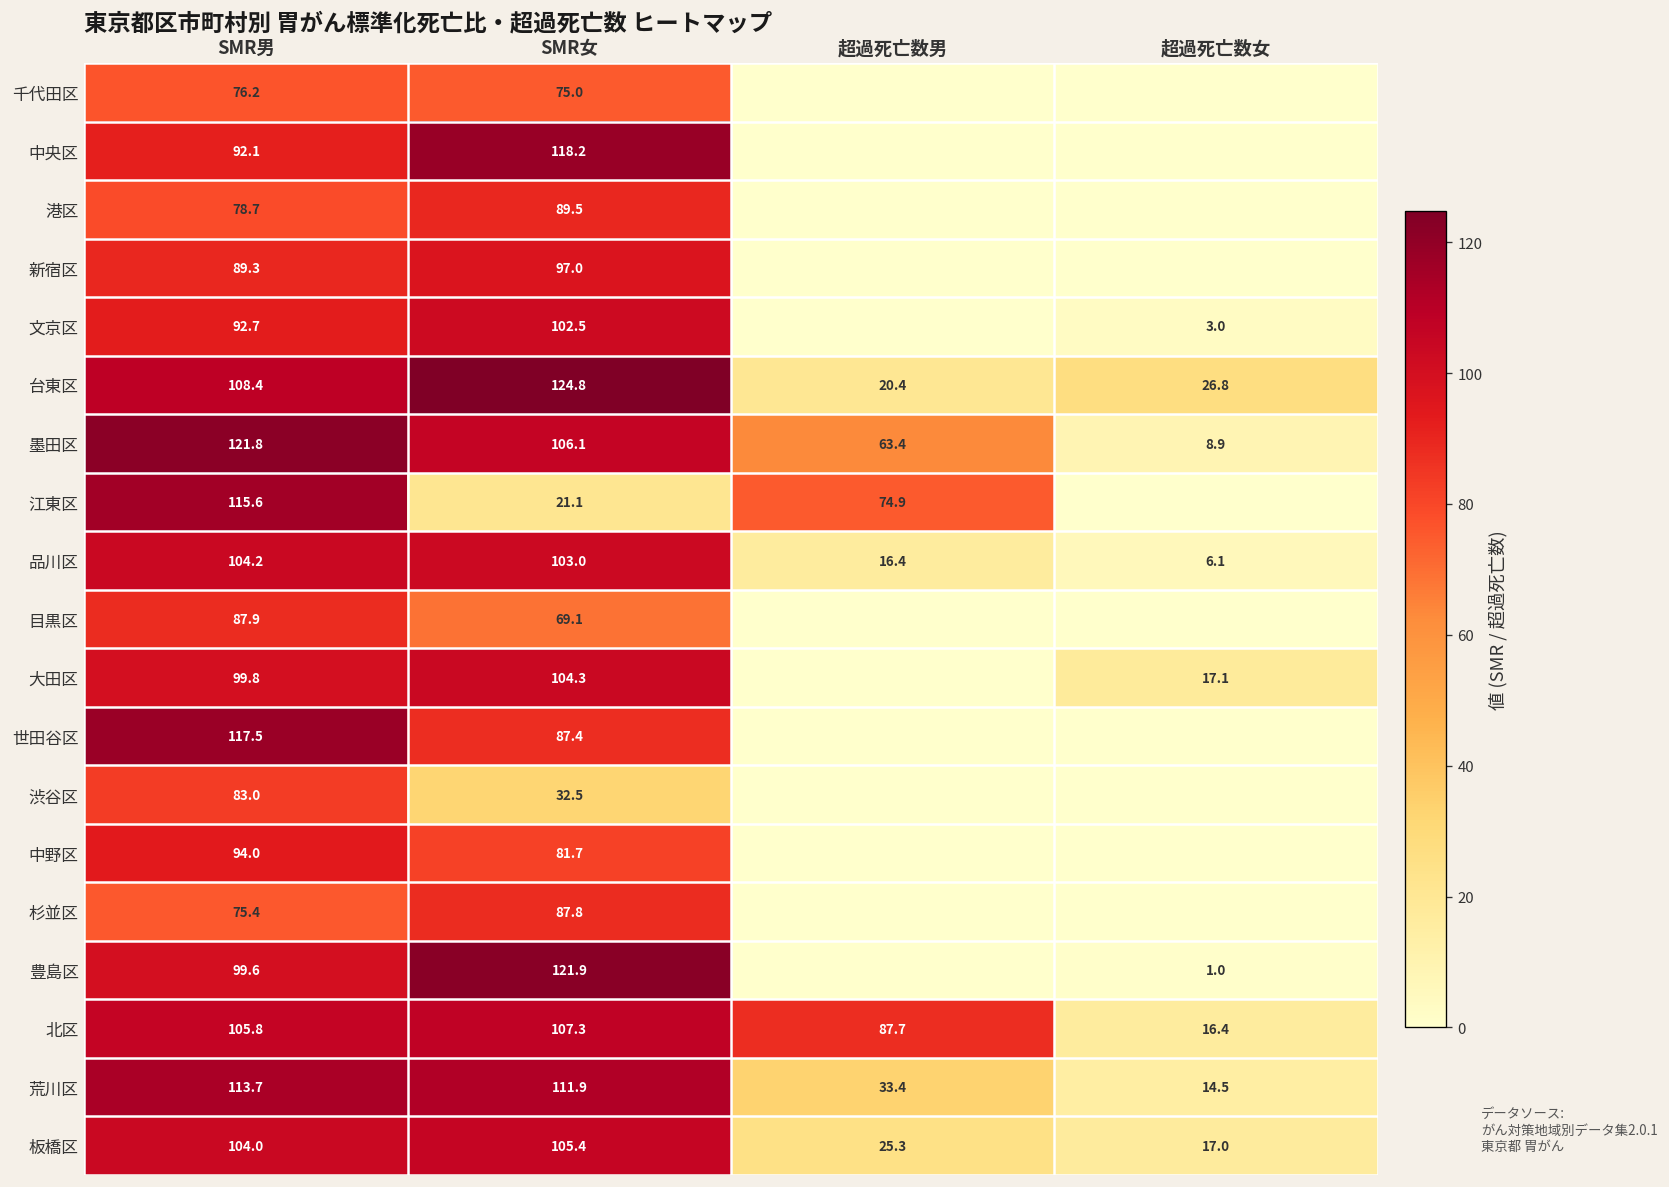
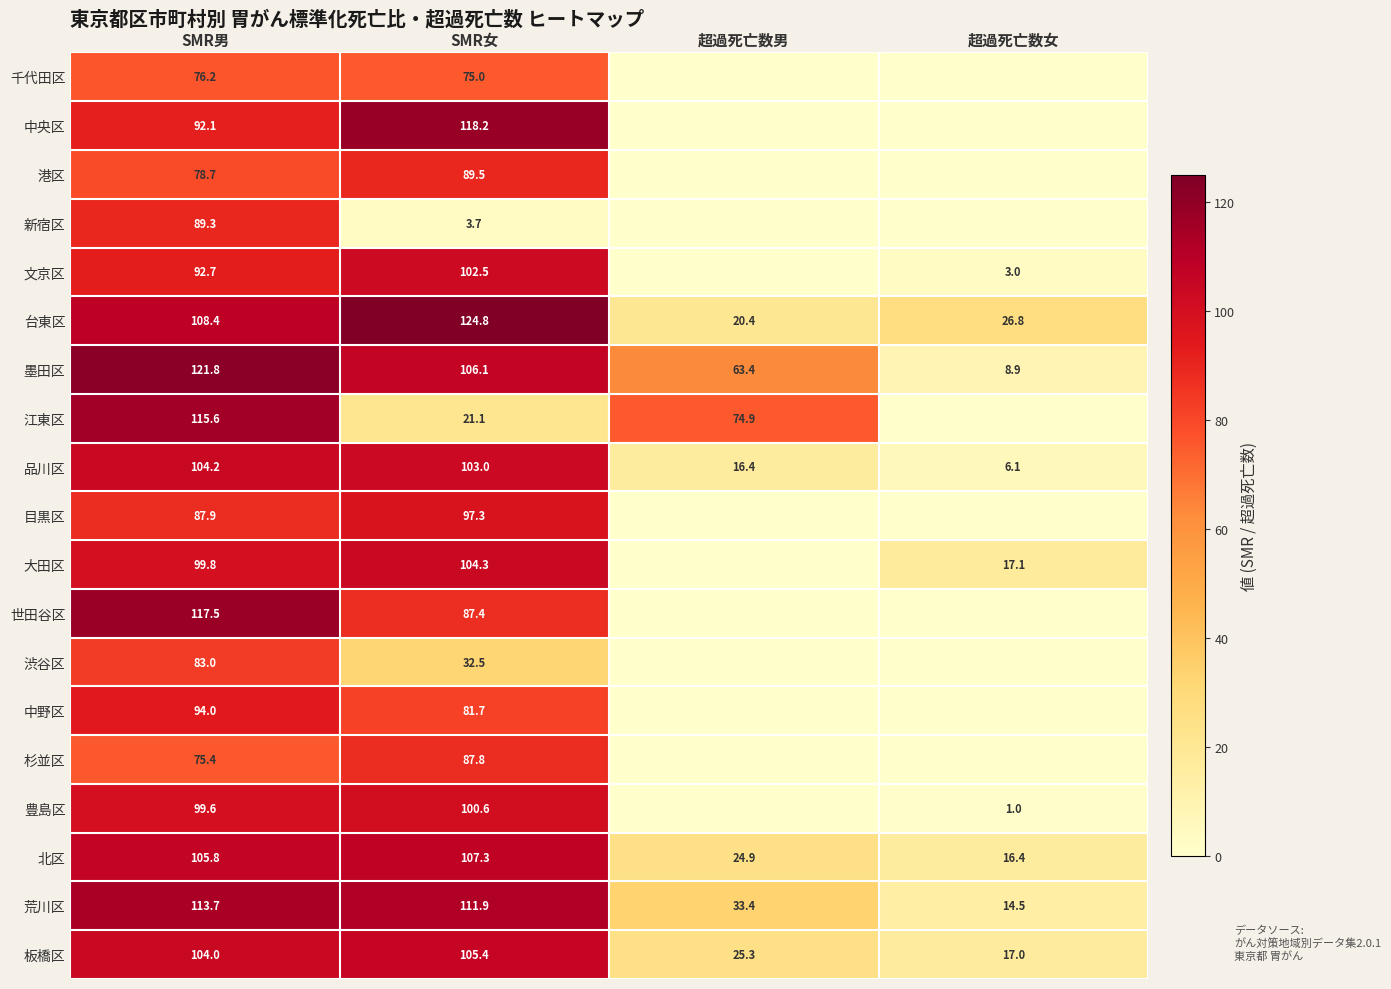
新宿区, SMR女: 97.0 -> 3.7
目黒区, SMR女: 69.1 -> 97.3
豊島区, SMR女: 121.9 -> 100.6
北区, 超過死亡数男: 87.7 -> 24.9
